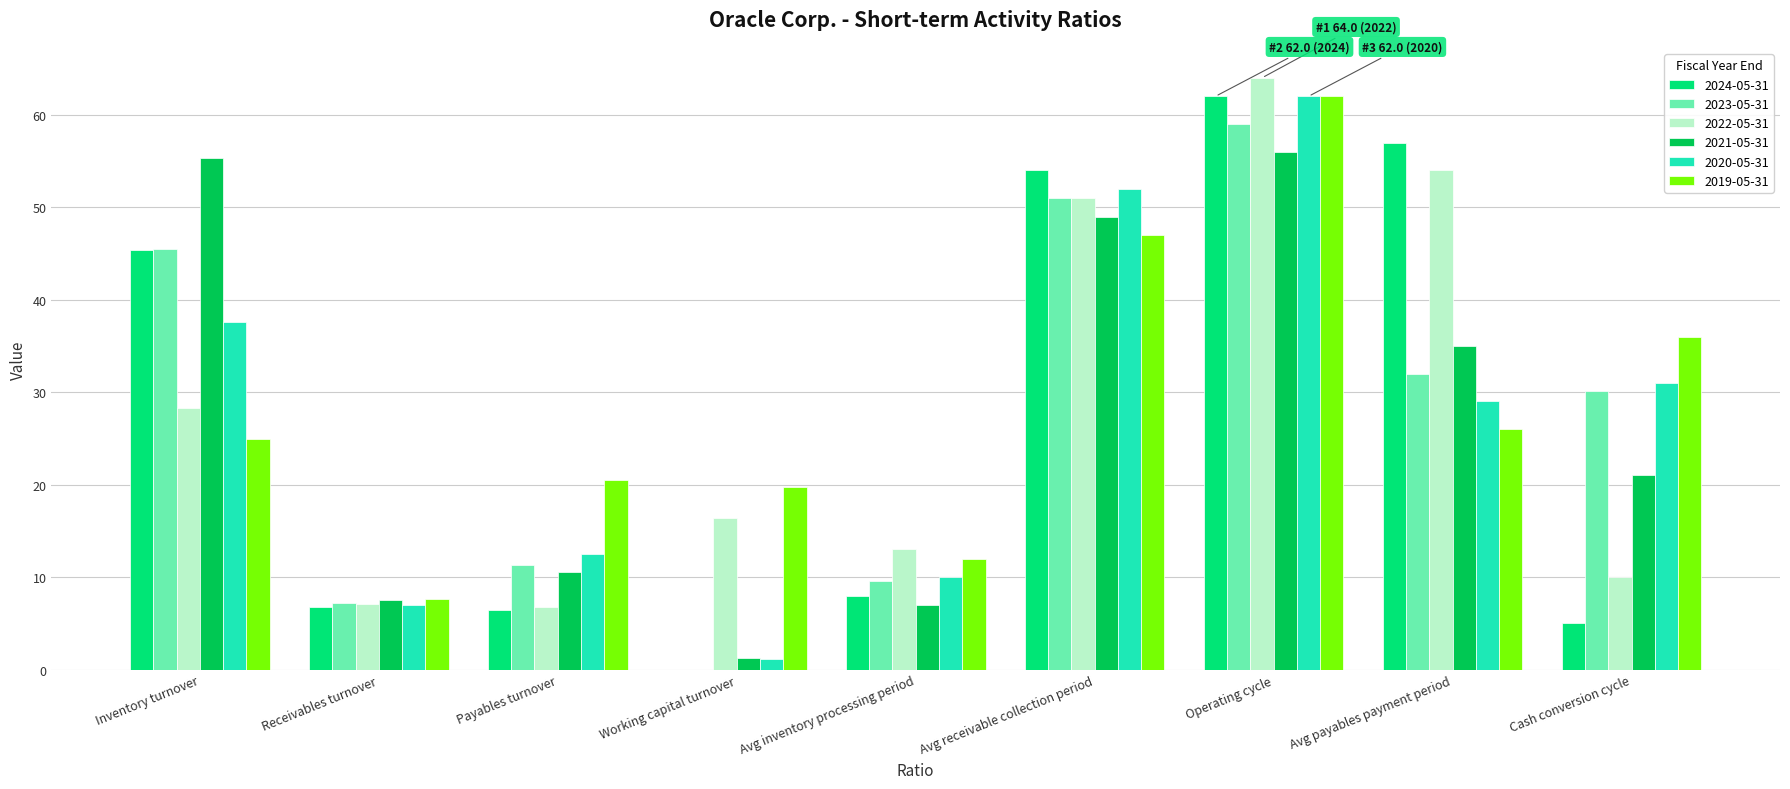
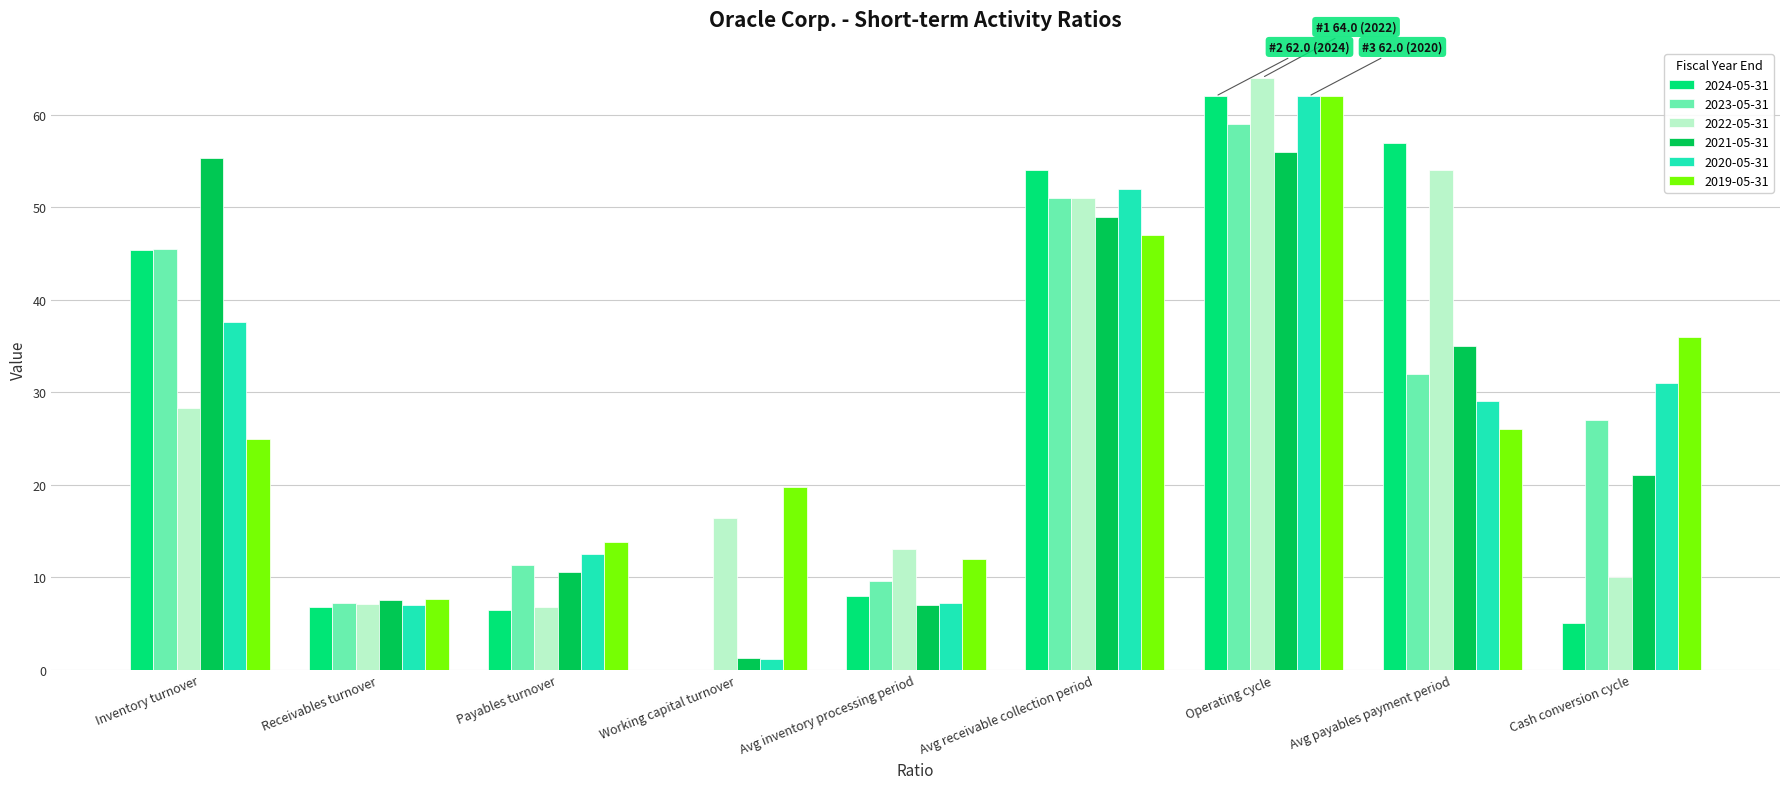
2019-05-31, Payables turnover: 20 -> 14
2020-05-31, Avg inventory processing period: 10 -> 7
2023-05-31, Cash conversion cycle: 30 -> 27
